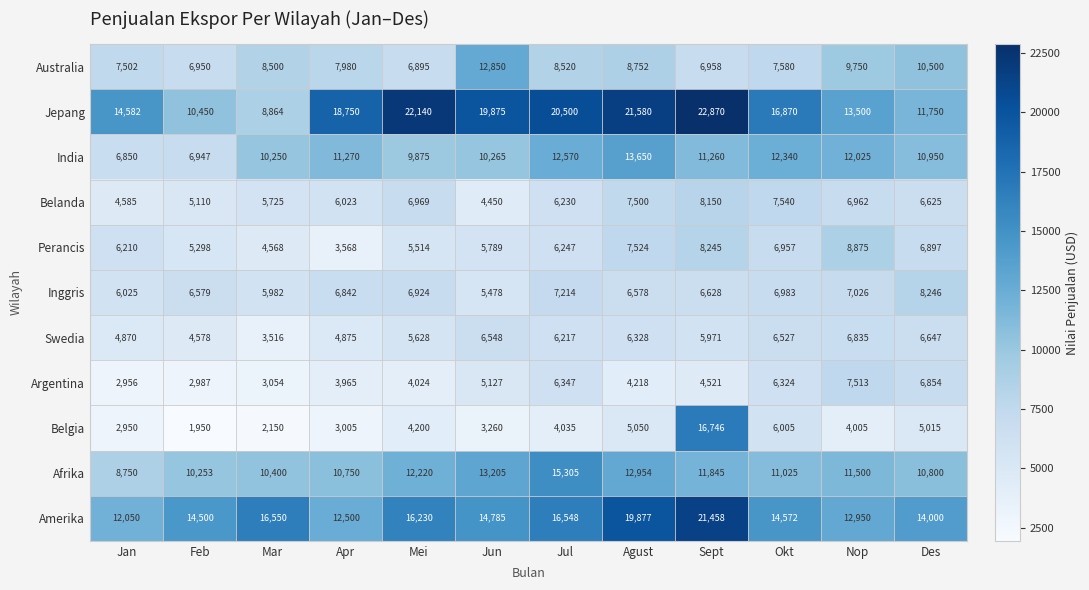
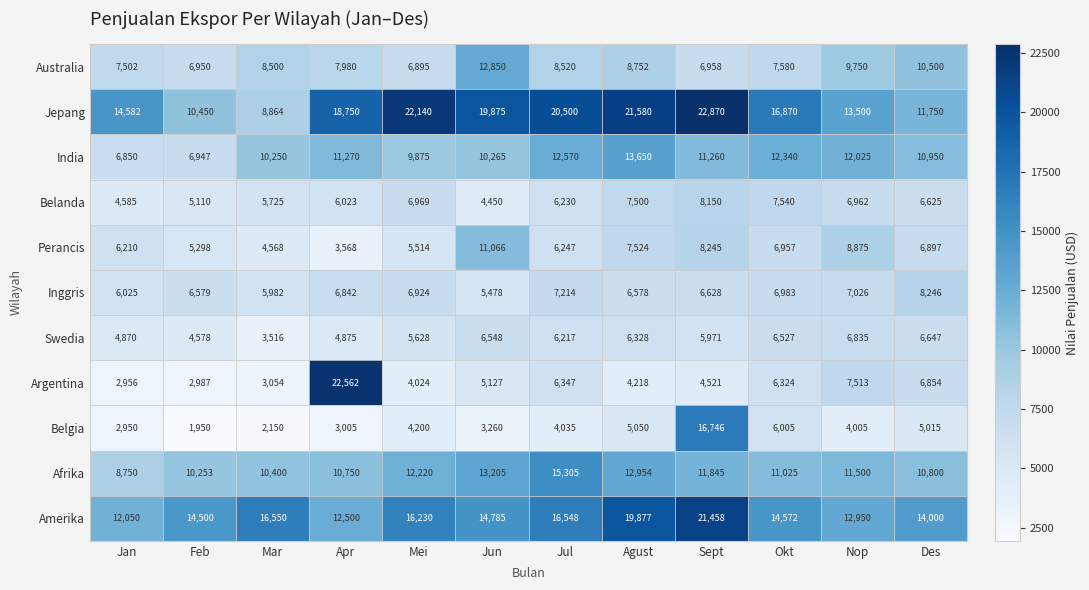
Perancis, Jun: 5,789 -> 11,066
Argentina, Apr: 3,965 -> 22,562
